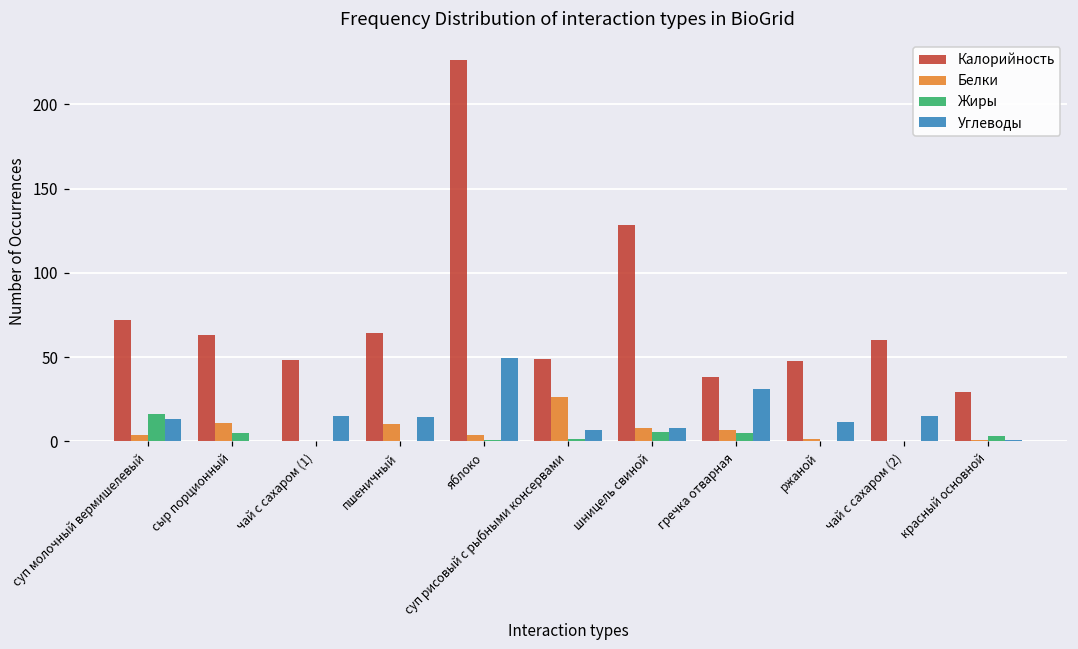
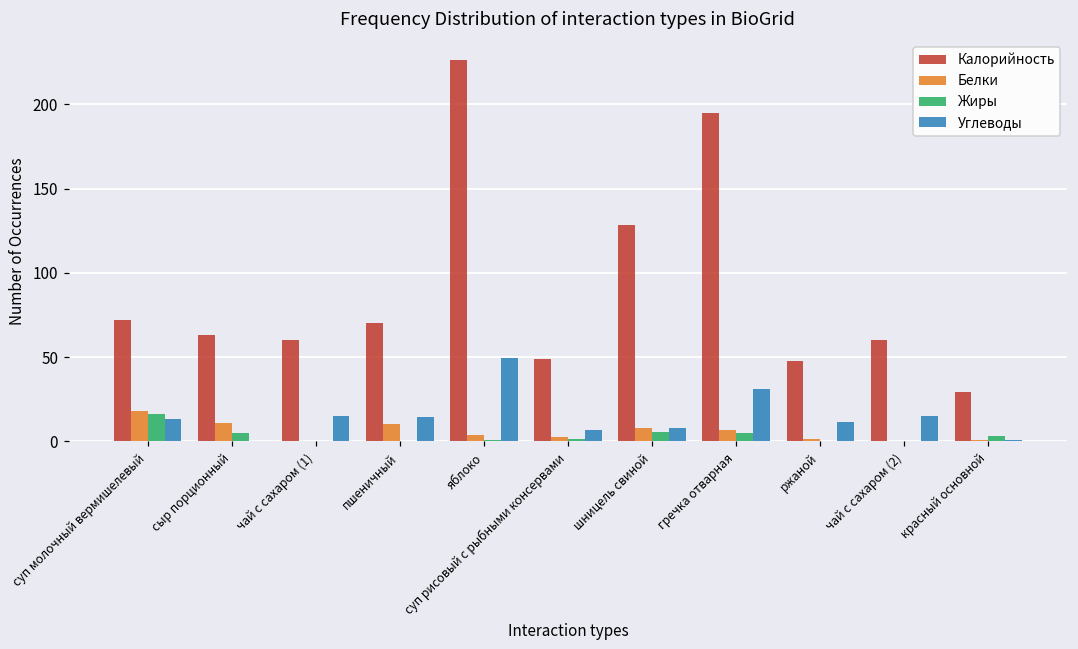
Белки, суп молочный вермишелевый: 4 -> 18
Калорийность, чай с сахаром (1): 48 -> 60
Калорийность, пшеничный: 64 -> 70
Белки, суп рисовый с рыбными консервами: 26 -> 3
Калорийность, гречка отварная: 38 -> 195
